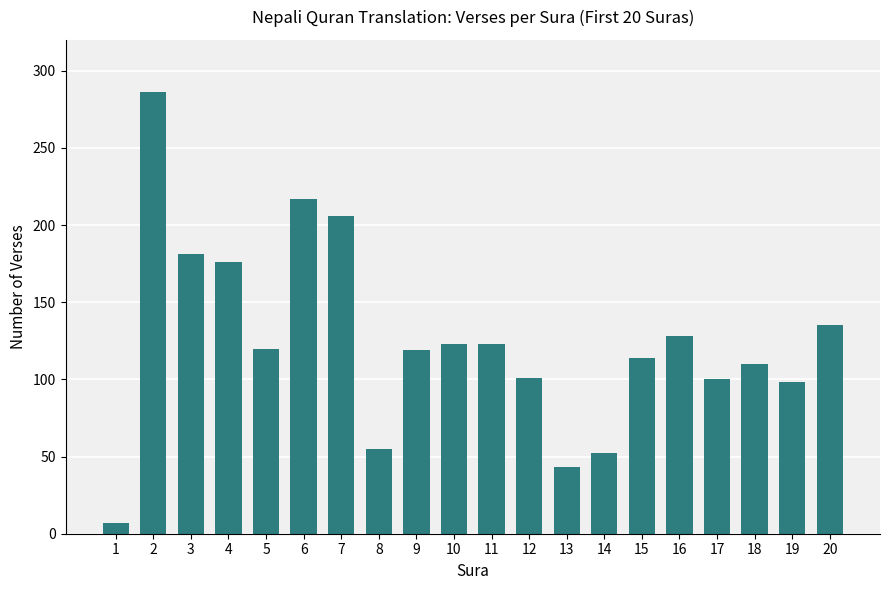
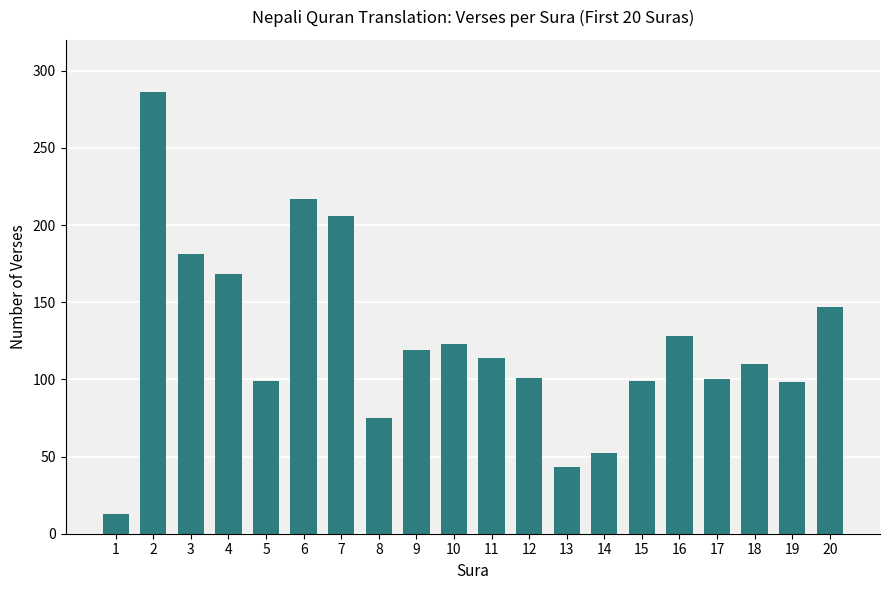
1: 7 -> 13
4: 176 -> 168
5: 120 -> 99
8: 55 -> 75
11: 123 -> 114
15: 114 -> 99
20: 135 -> 147
